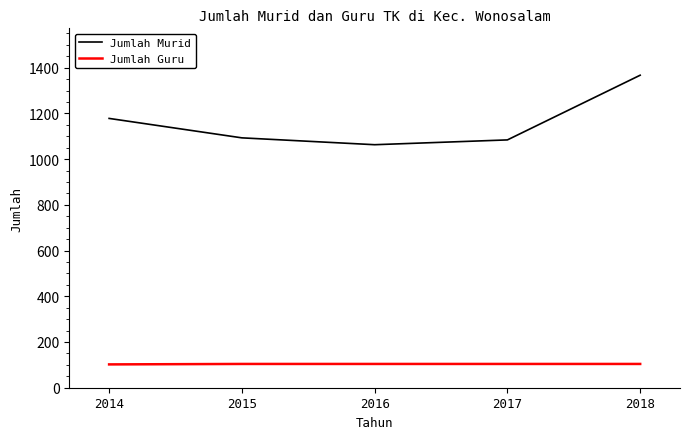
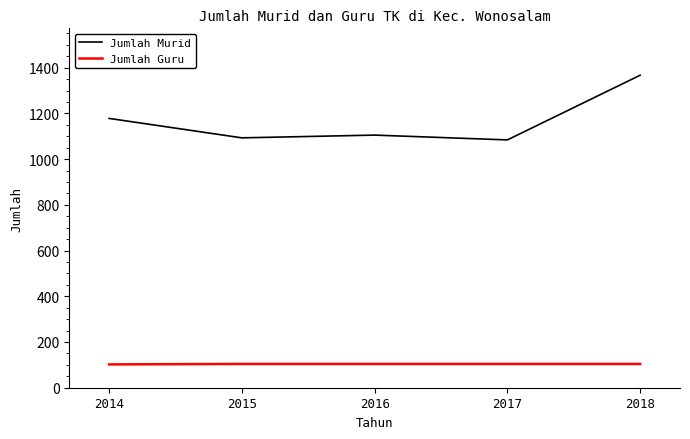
Jumlah Murid, 2016: 1060 -> 1110
